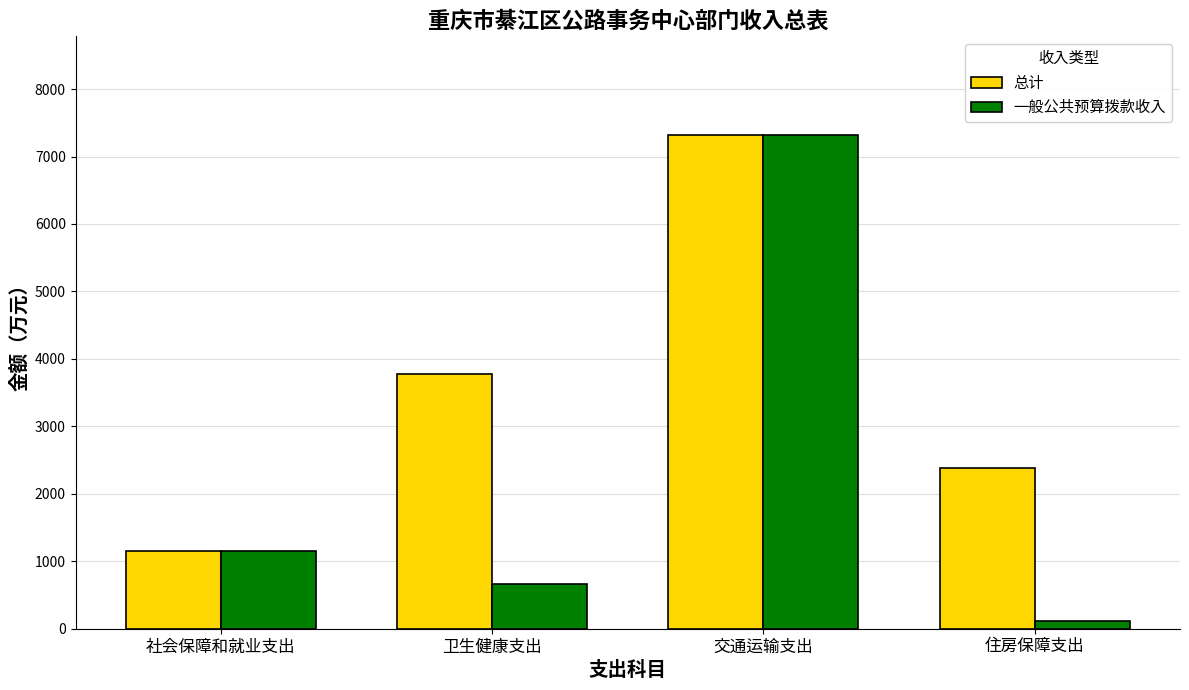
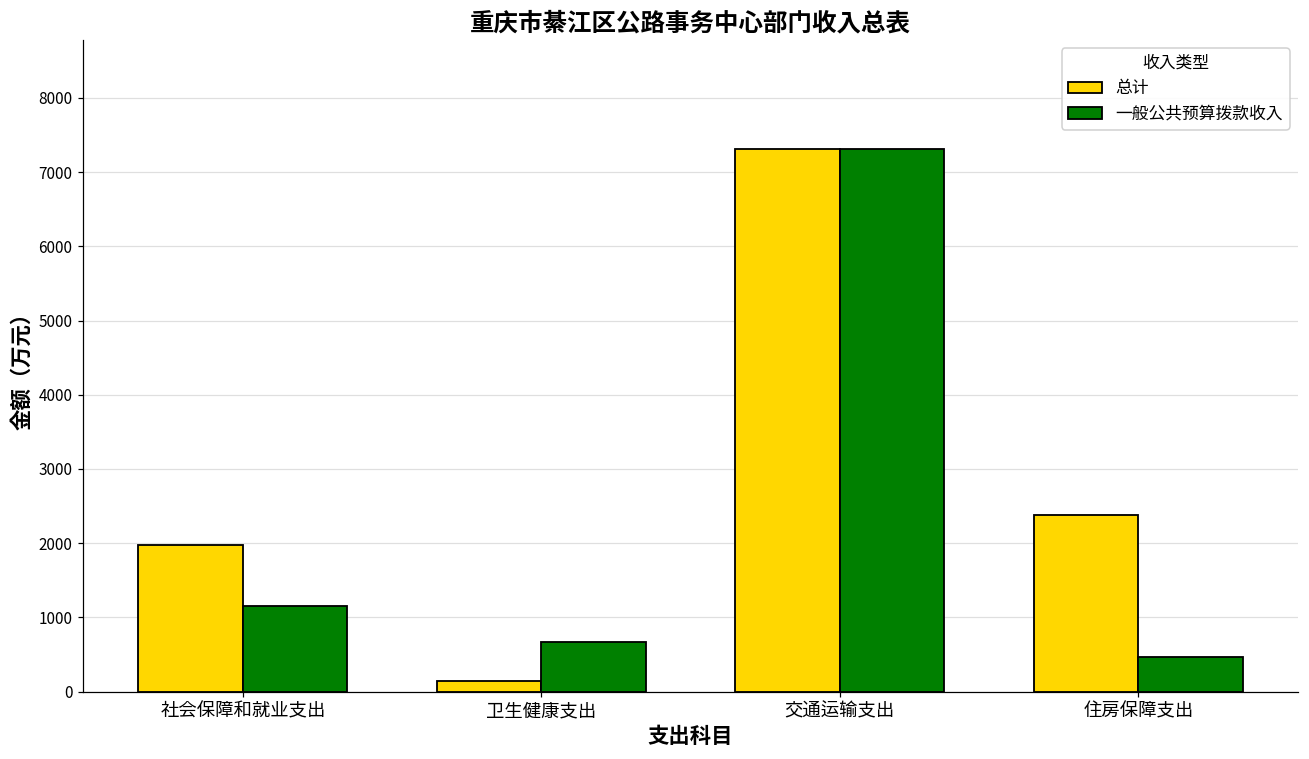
总计, 社会保障和就业支出: 1200 -> 2000
总计, 卫生健康支出: 3800 -> 100
一般公共预算拨款收入, 住房保障支出: 100 -> 500
